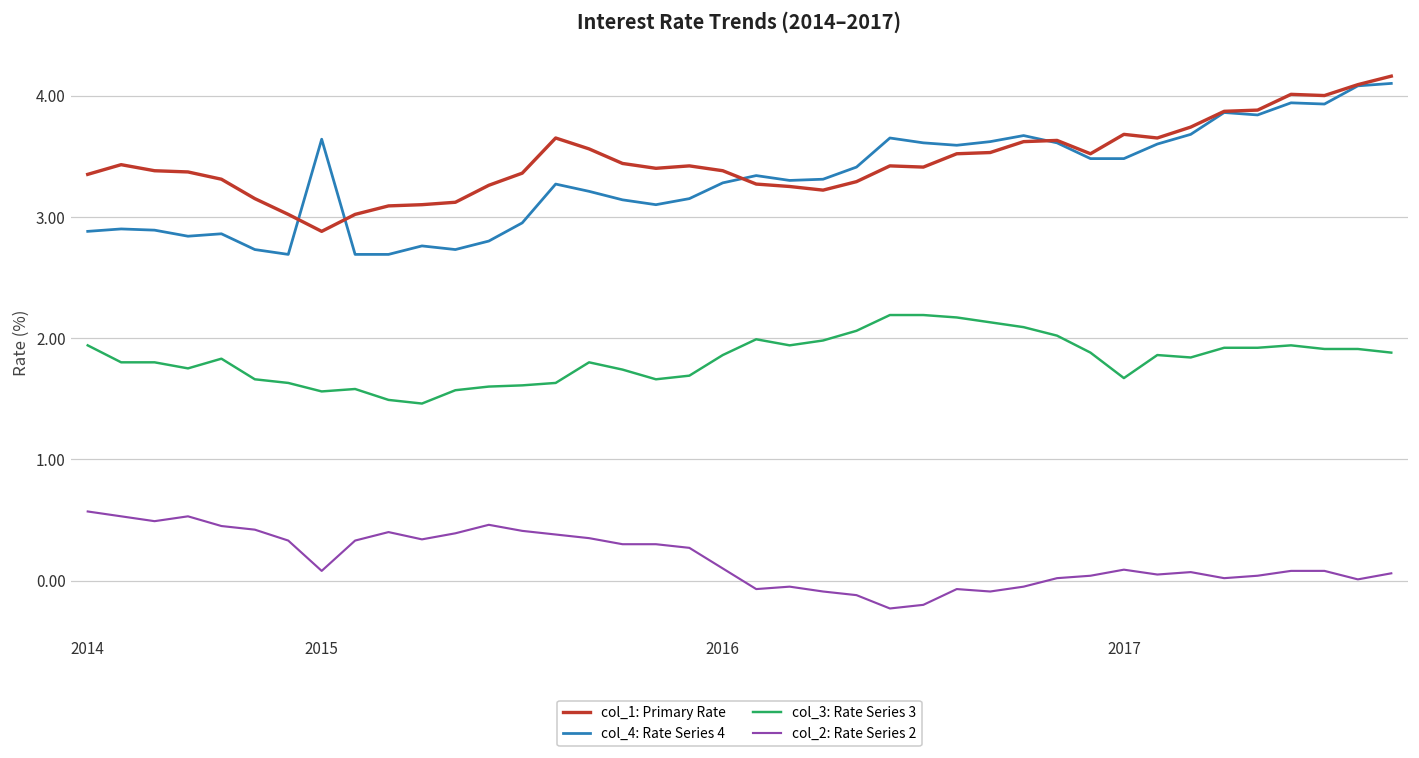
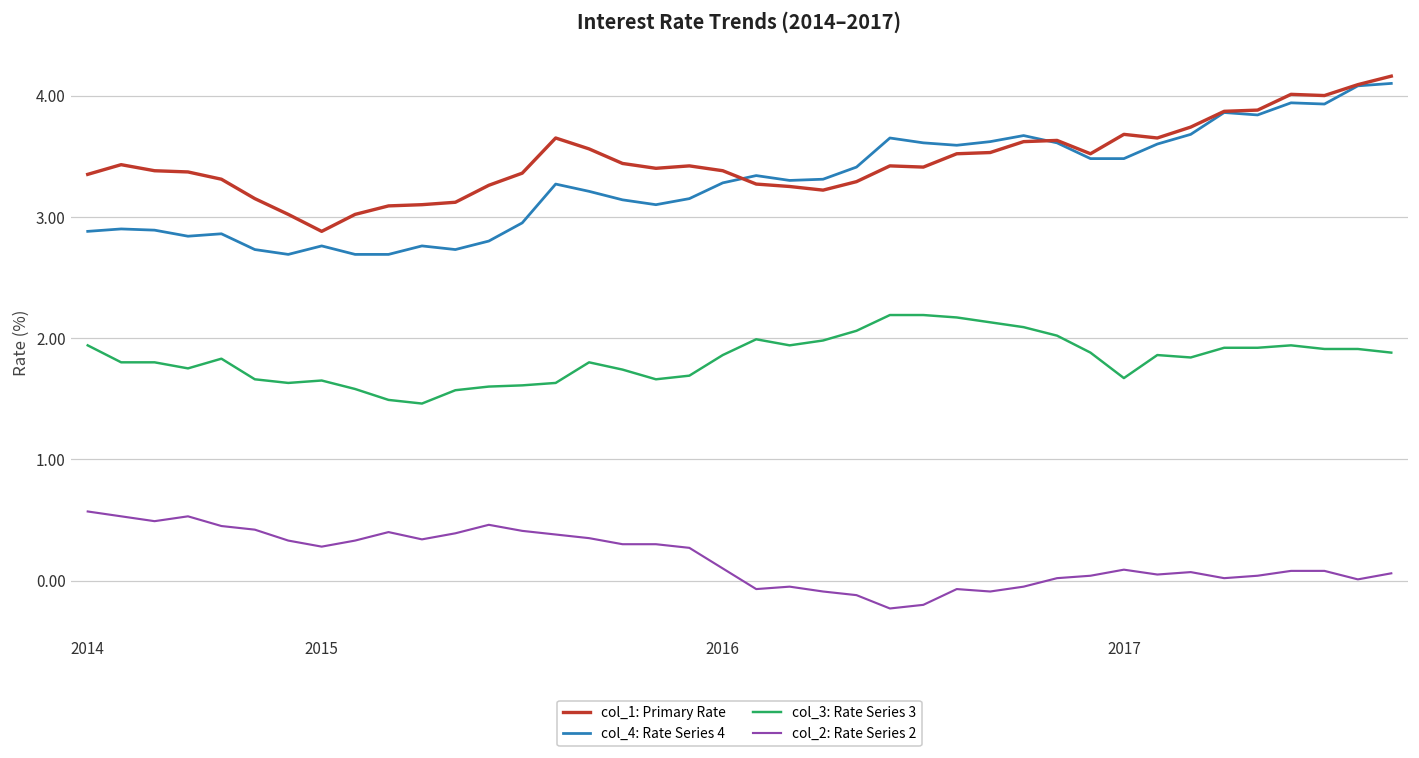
col_4: Rate Series 4, 2015: 3.64 -> 2.76
col_3: Rate Series 3, 2015: 1.56 -> 1.65
col_2: Rate Series 2, 2015: 0.08 -> 0.28
